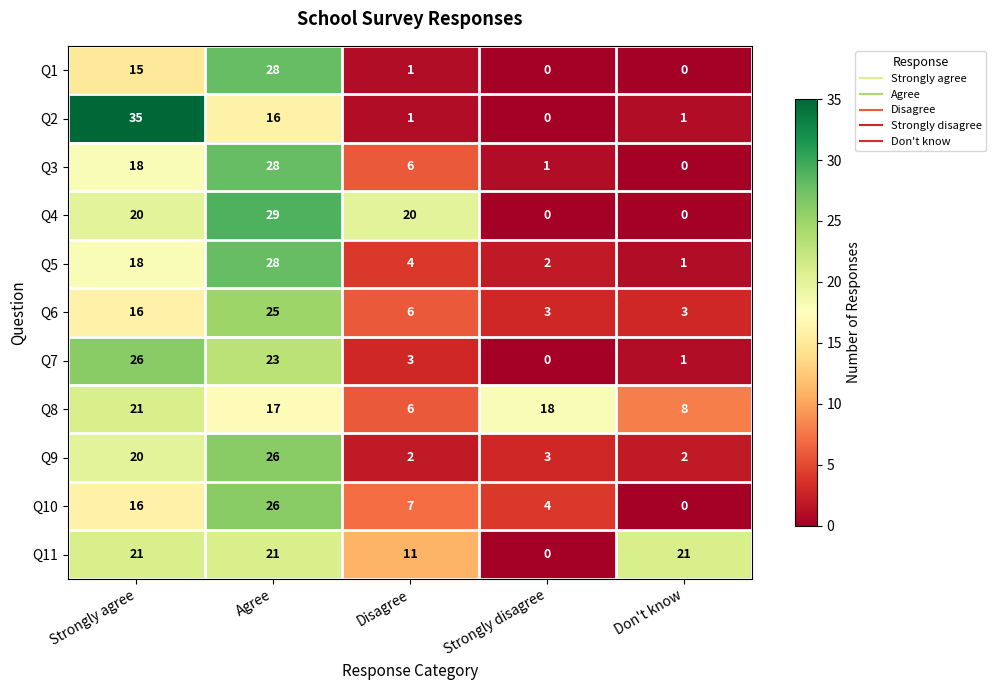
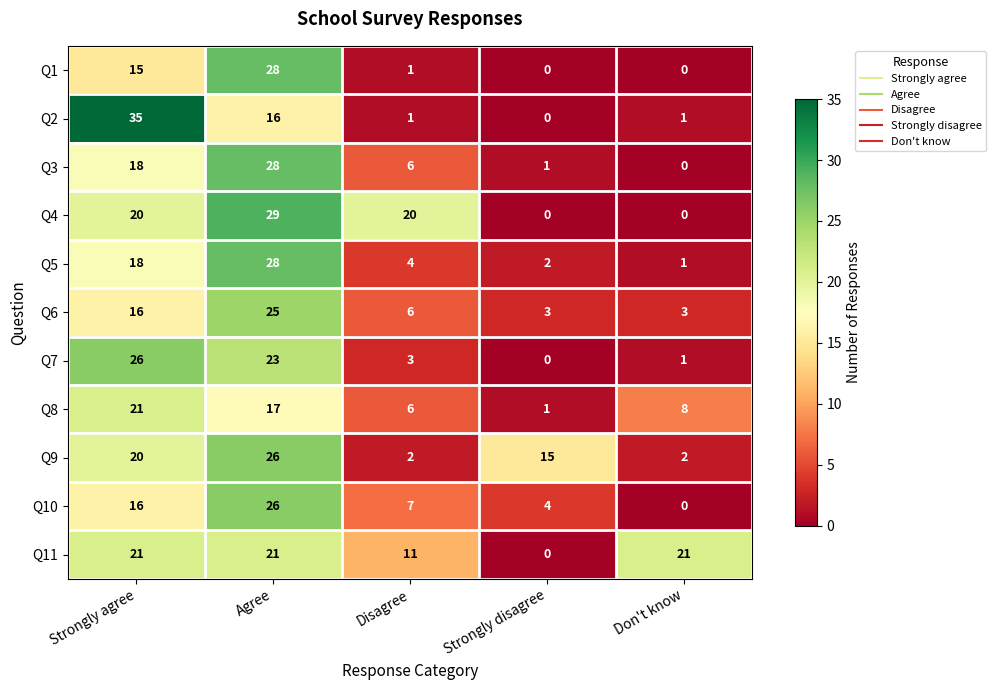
Q8, Strongly disagree: 18 -> 1
Q9, Strongly disagree: 3 -> 15
